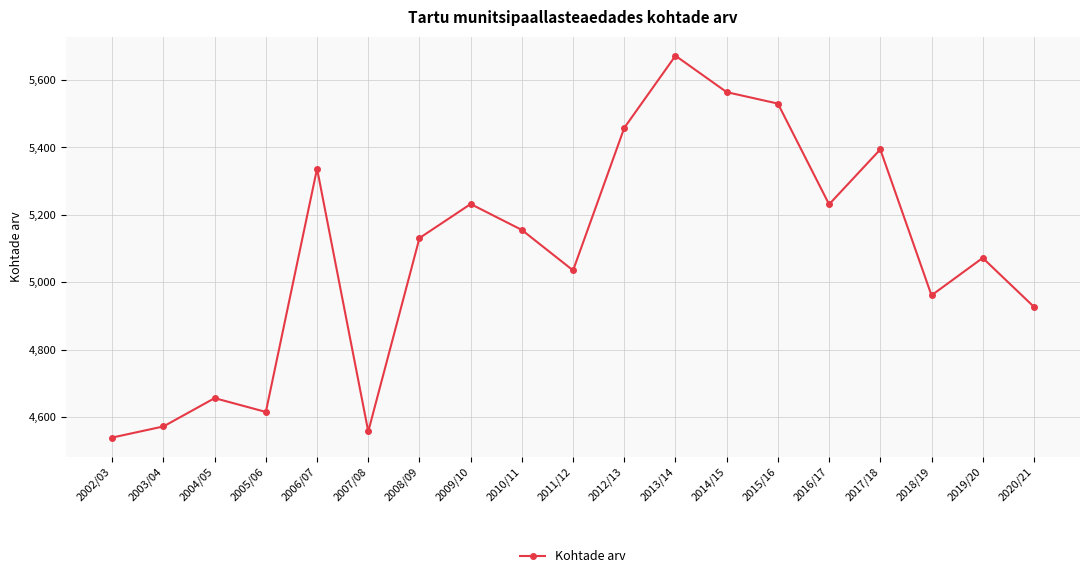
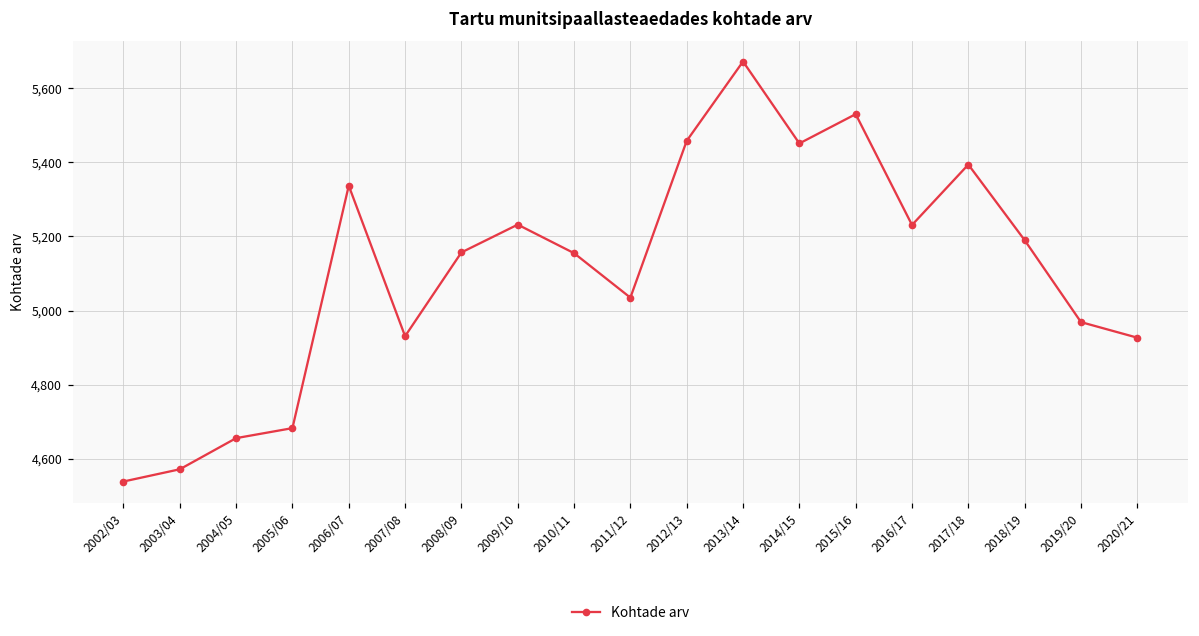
2005/06: 4,620 -> 4,680
2007/08: 4,560 -> 4,930
2008/09: 5,130 -> 5,160
2014/15: 5,560 -> 5,450
2018/19: 4,960 -> 5,190
2019/20: 5,070 -> 4,970
